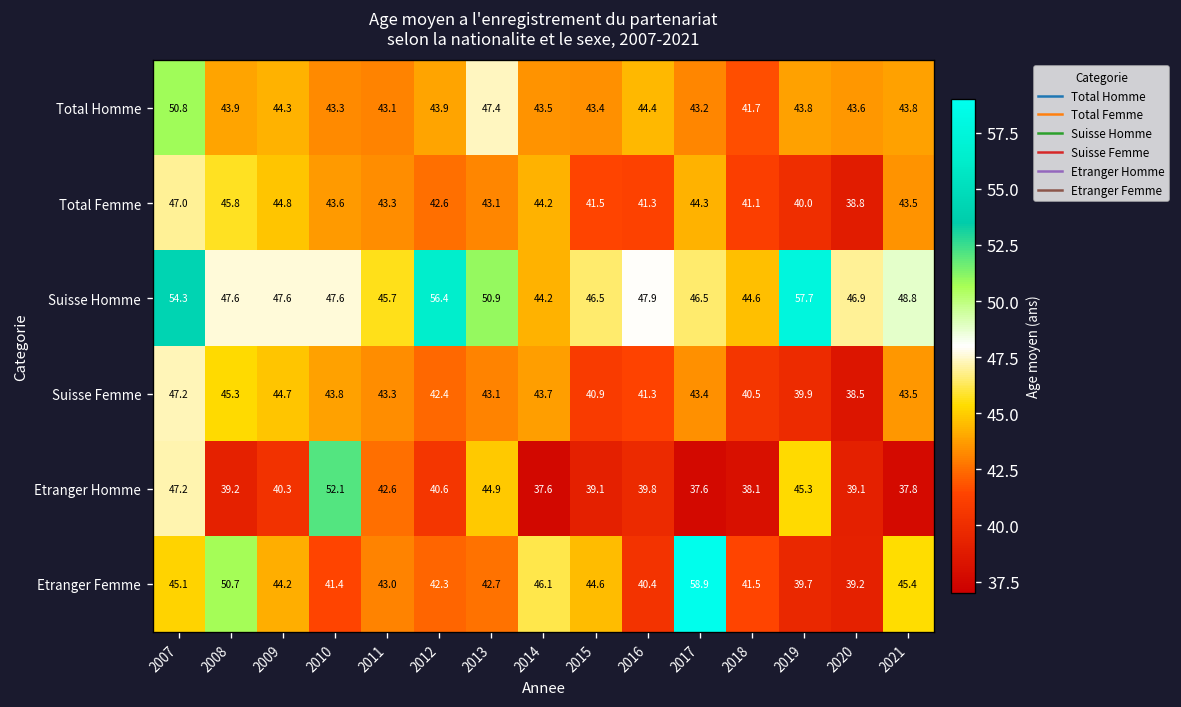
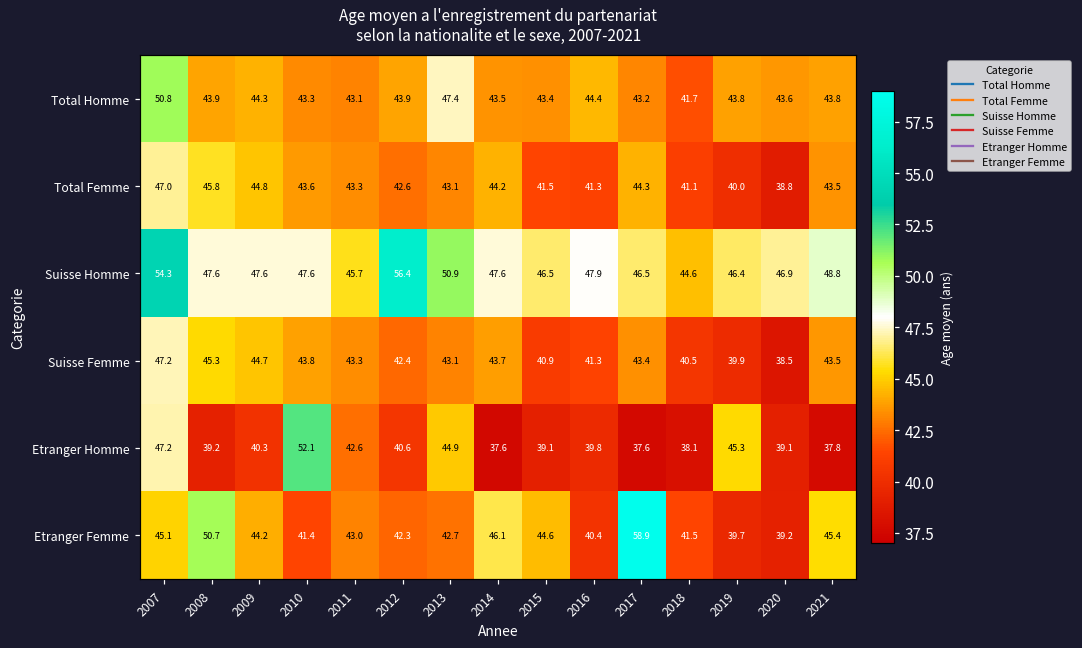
Suisse Homme, 2014: 44.2 -> 47.6
Suisse Homme, 2019: 57.7 -> 46.4
